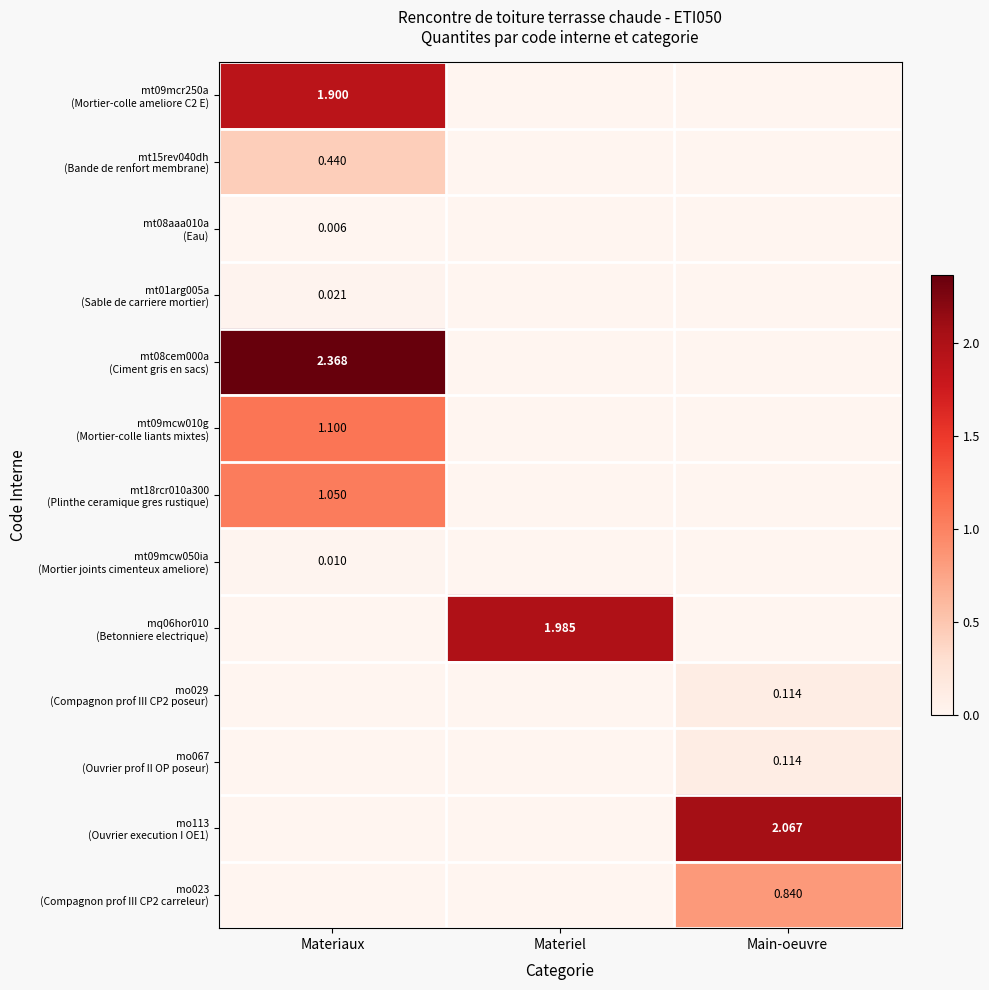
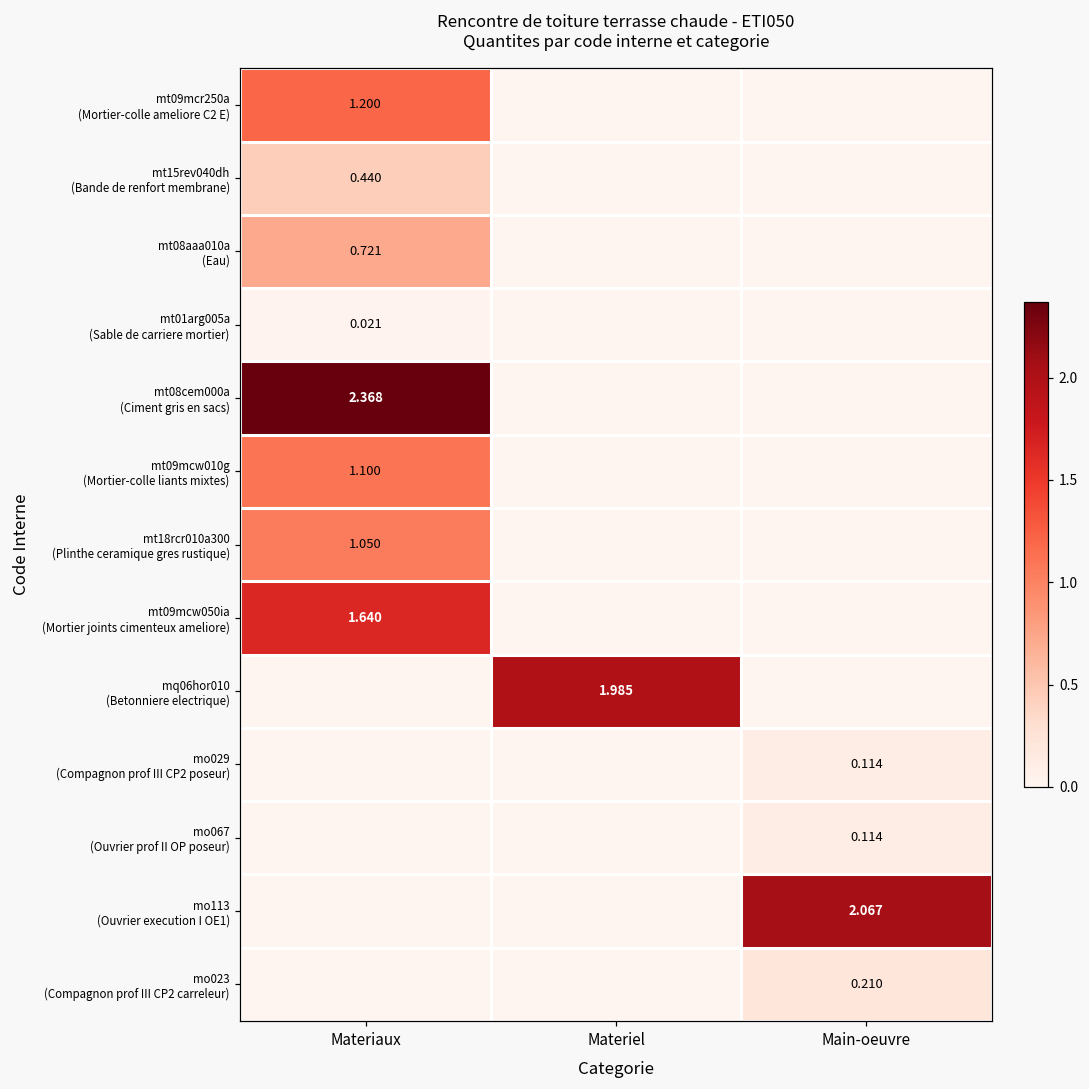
mt09mcr250a (Mortier-colle ameliore C2 E), Materiaux: 1.900 -> 1.200
mt08aaa010a (Eau), Materiaux: 0.006 -> 0.721
mt09mcw050ia (Mortier joints cimenteux ameliore), Materiaux: 0.010 -> 1.640
mo023 (Compagnon prof III CP2 carreleur), Main-oeuvre: 0.840 -> 0.210
